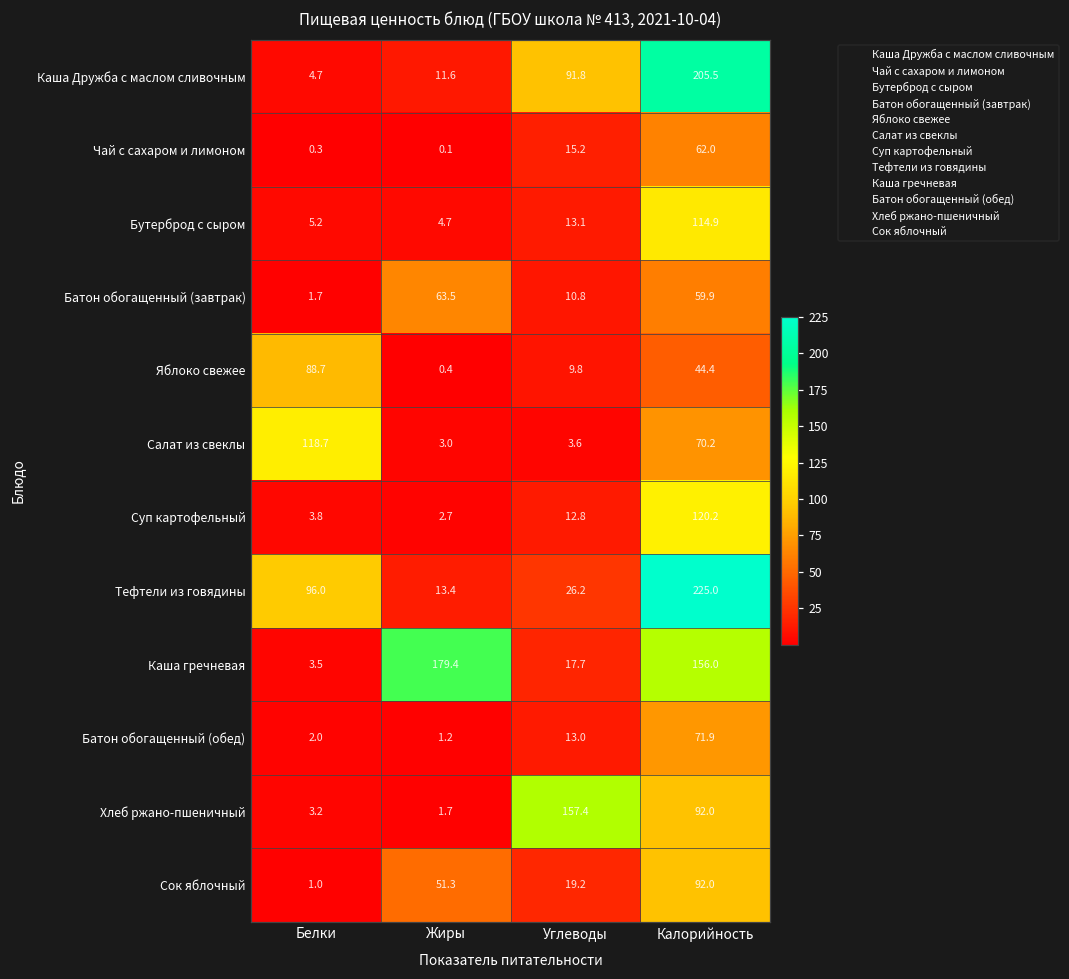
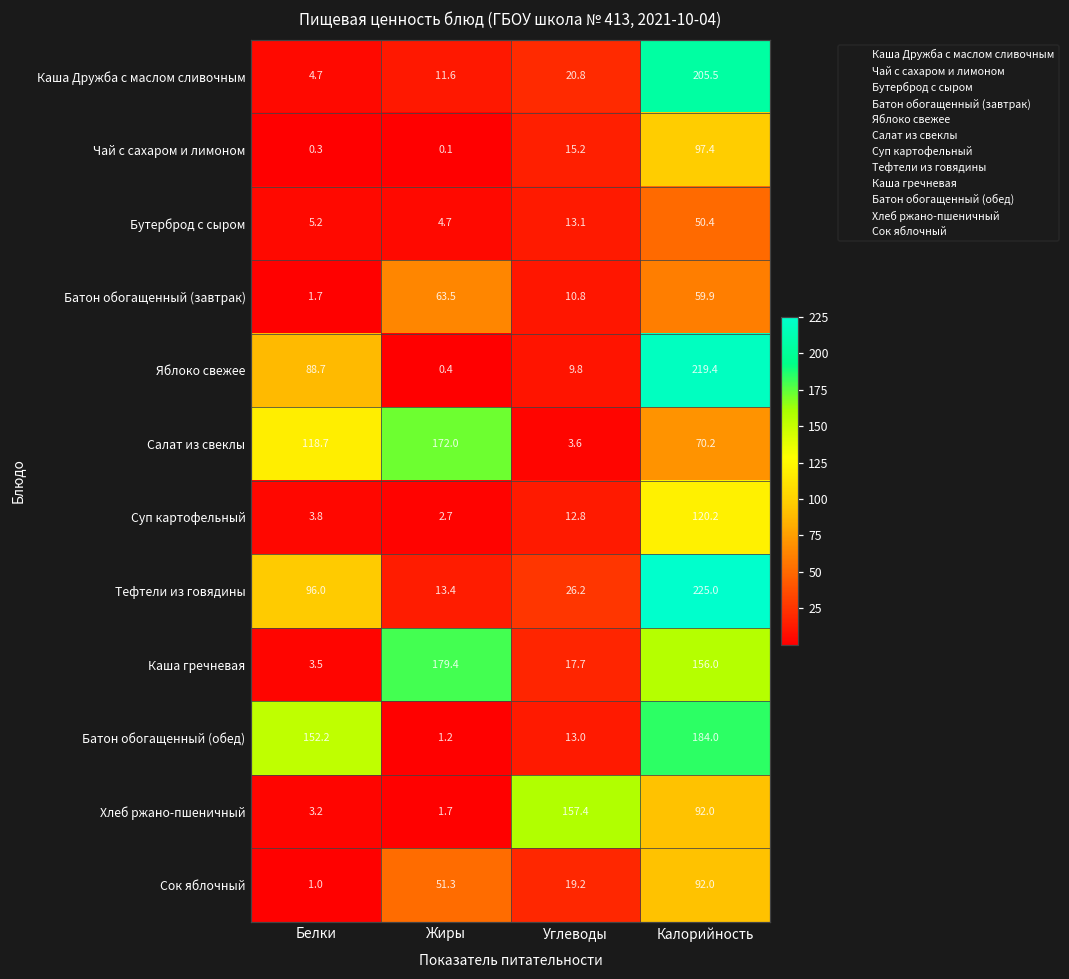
Каша Дружба с маслом сливочным, Углеводы: 91.8 -> 20.8
Чай с сахаром и лимоном, Калорийность: 62.0 -> 97.4
Бутерброд с сыром, Калорийность: 114.9 -> 50.4
Яблоко свежее, Калорийность: 44.4 -> 219.4
Салат из свеклы, Жиры: 3.0 -> 172.0
Батон обогащенный (обед), Белки: 2.0 -> 152.2
Батон обогащенный (обед), Калорийность: 71.9 -> 184.0
